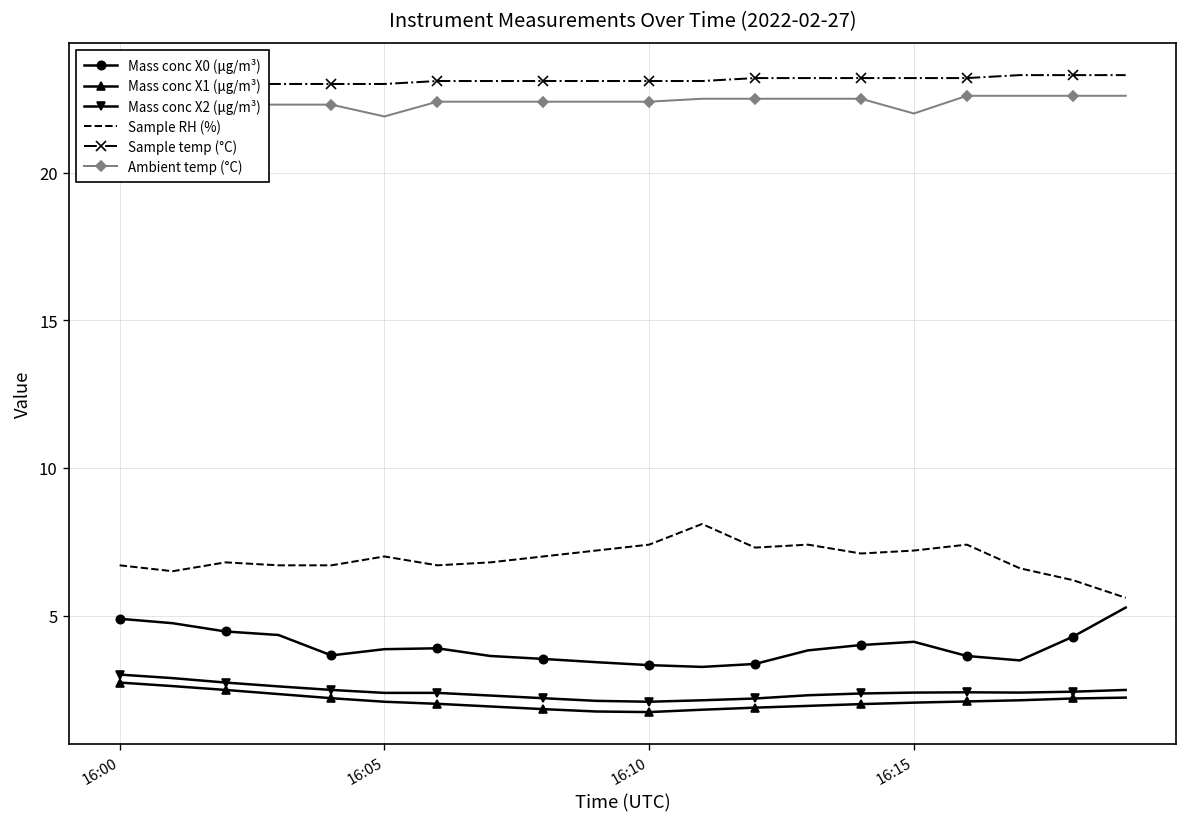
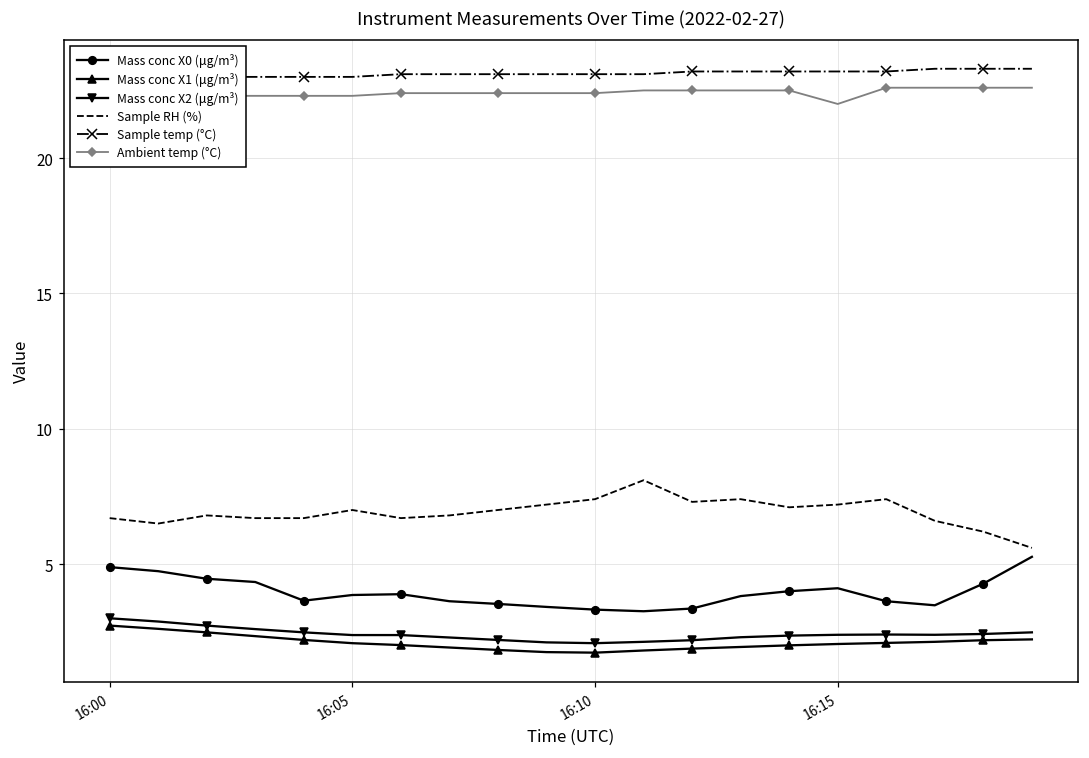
Ambient temp (°C), 16:05: 21.9 -> 22.3
